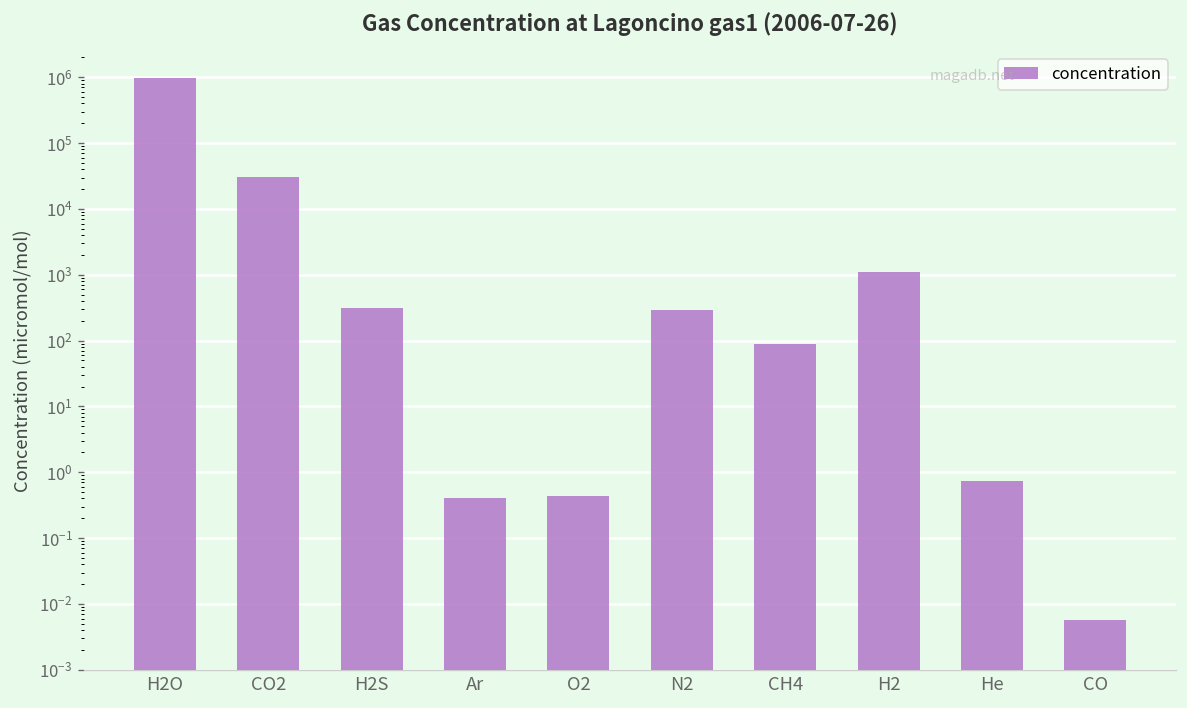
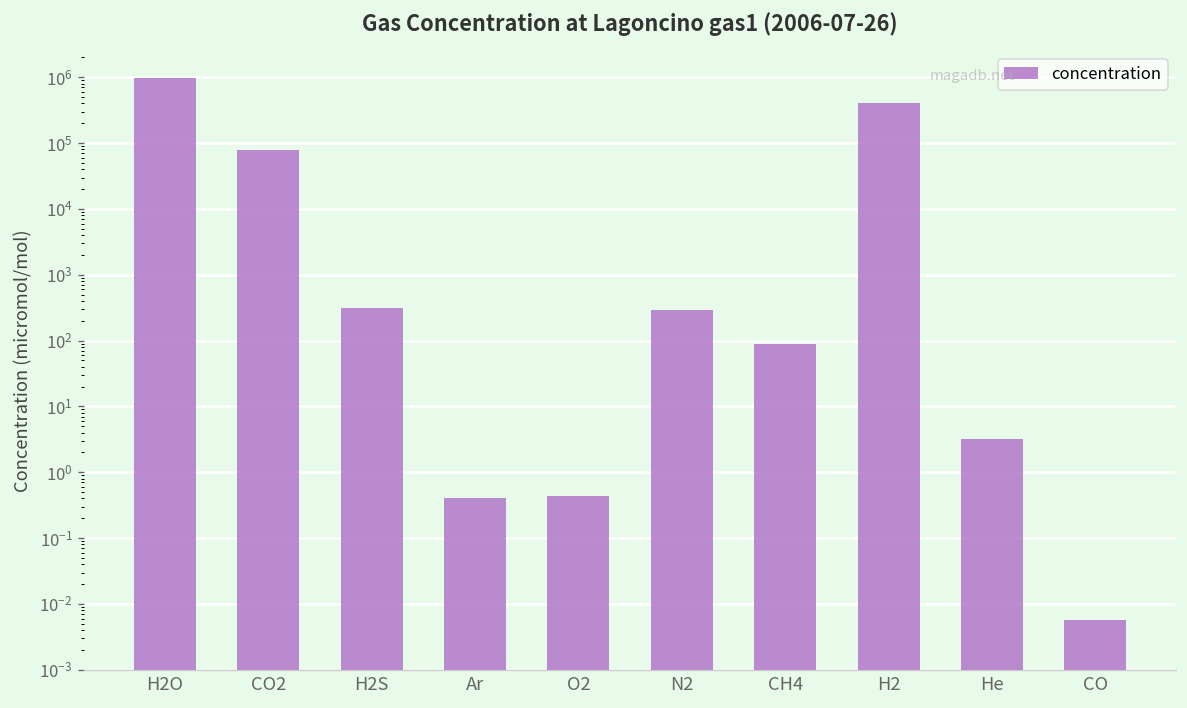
CO2: 30000 -> 80000
H2: 1100 -> 400000
He: 0.7 -> 3
